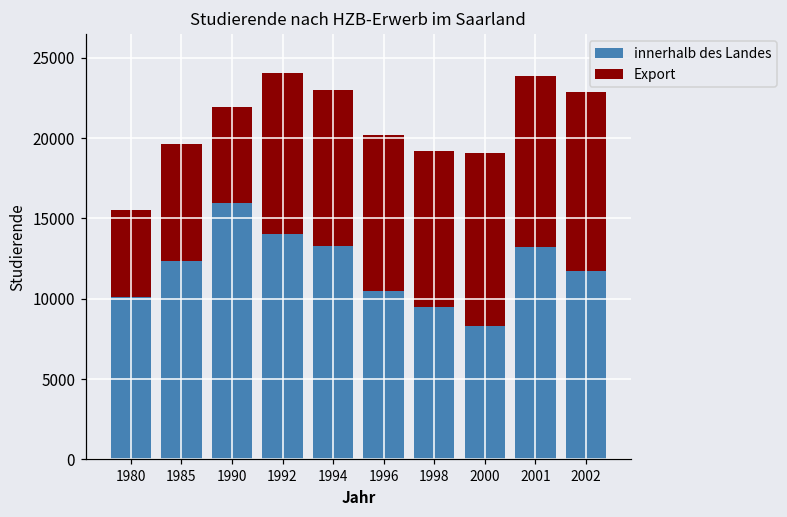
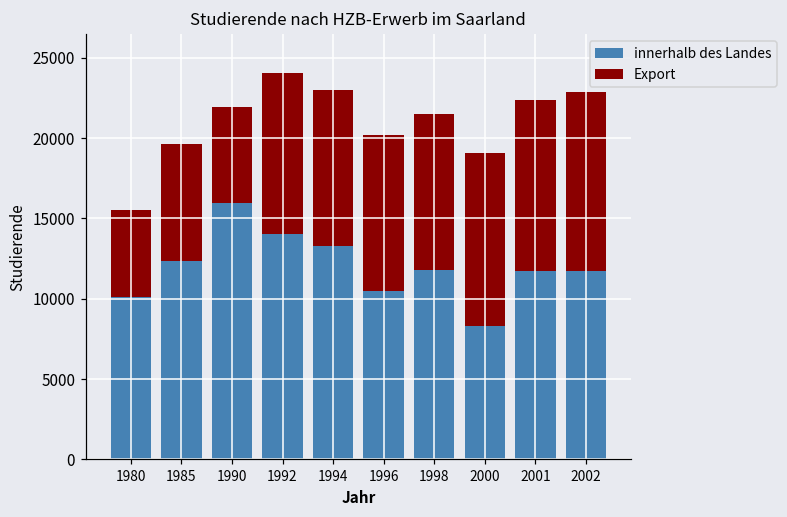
innerhalb des Landes, 1998: 9500 -> 11800
innerhalb des Landes, 2001: 13200 -> 11700
